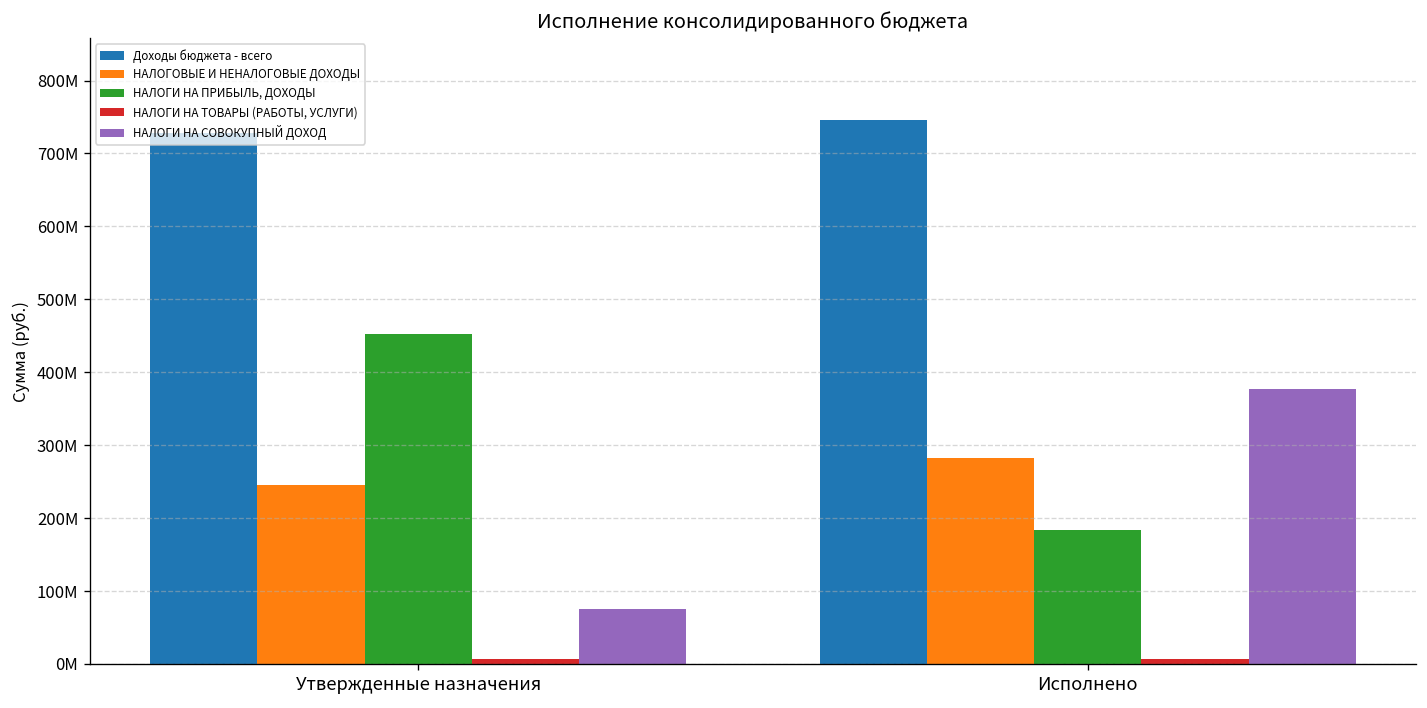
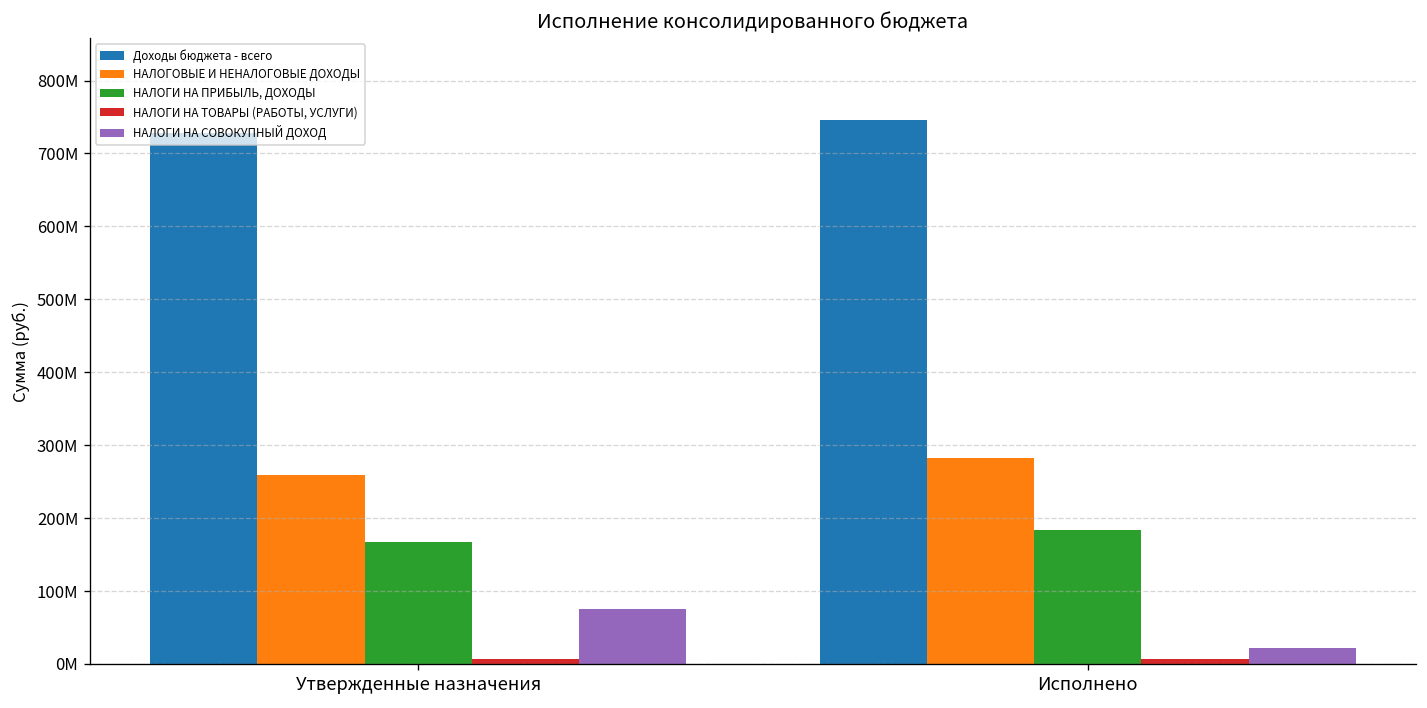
НАЛОГОВЫЕ И НЕНАЛОГОВЫЕ ДОХОДЫ, Утвержденные назначения: 240000000 -> 260000000
НАЛОГИ НА ПРИБЫЛЬ, ДОХОДЫ, Утвержденные назначения: 450000000 -> 170000000
НАЛОГИ НА СОВОКУПНЫЙ ДОХОД, Исполнено: 380000000 -> 20000000
